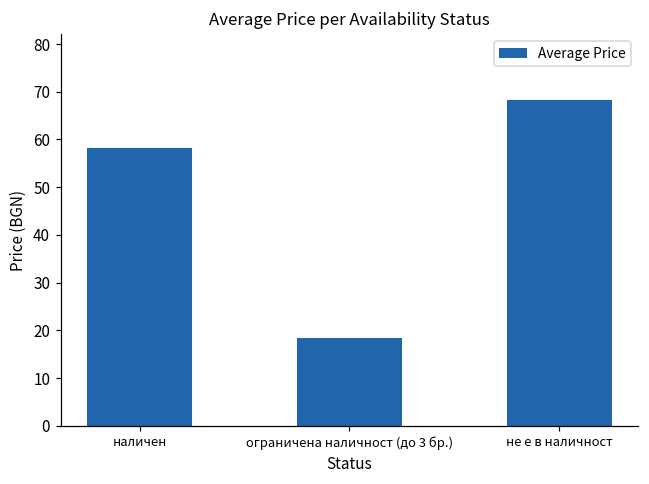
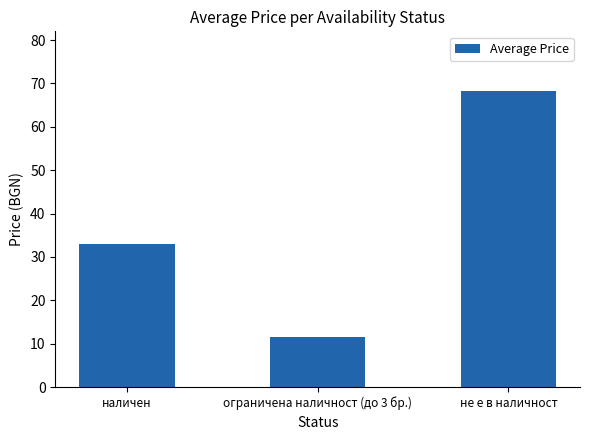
наличен: 58 -> 33
ограничена наличност (до 3 бр.): 18 -> 11
